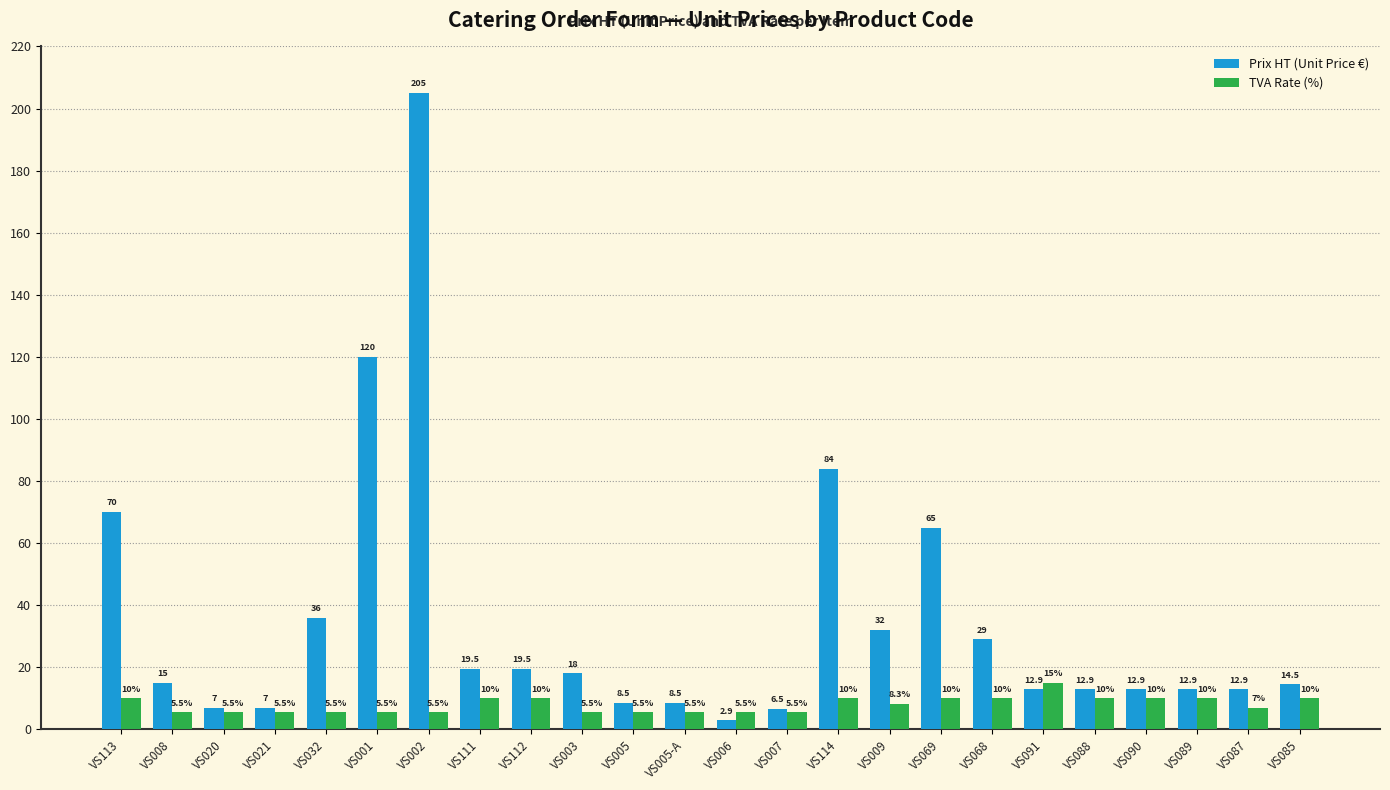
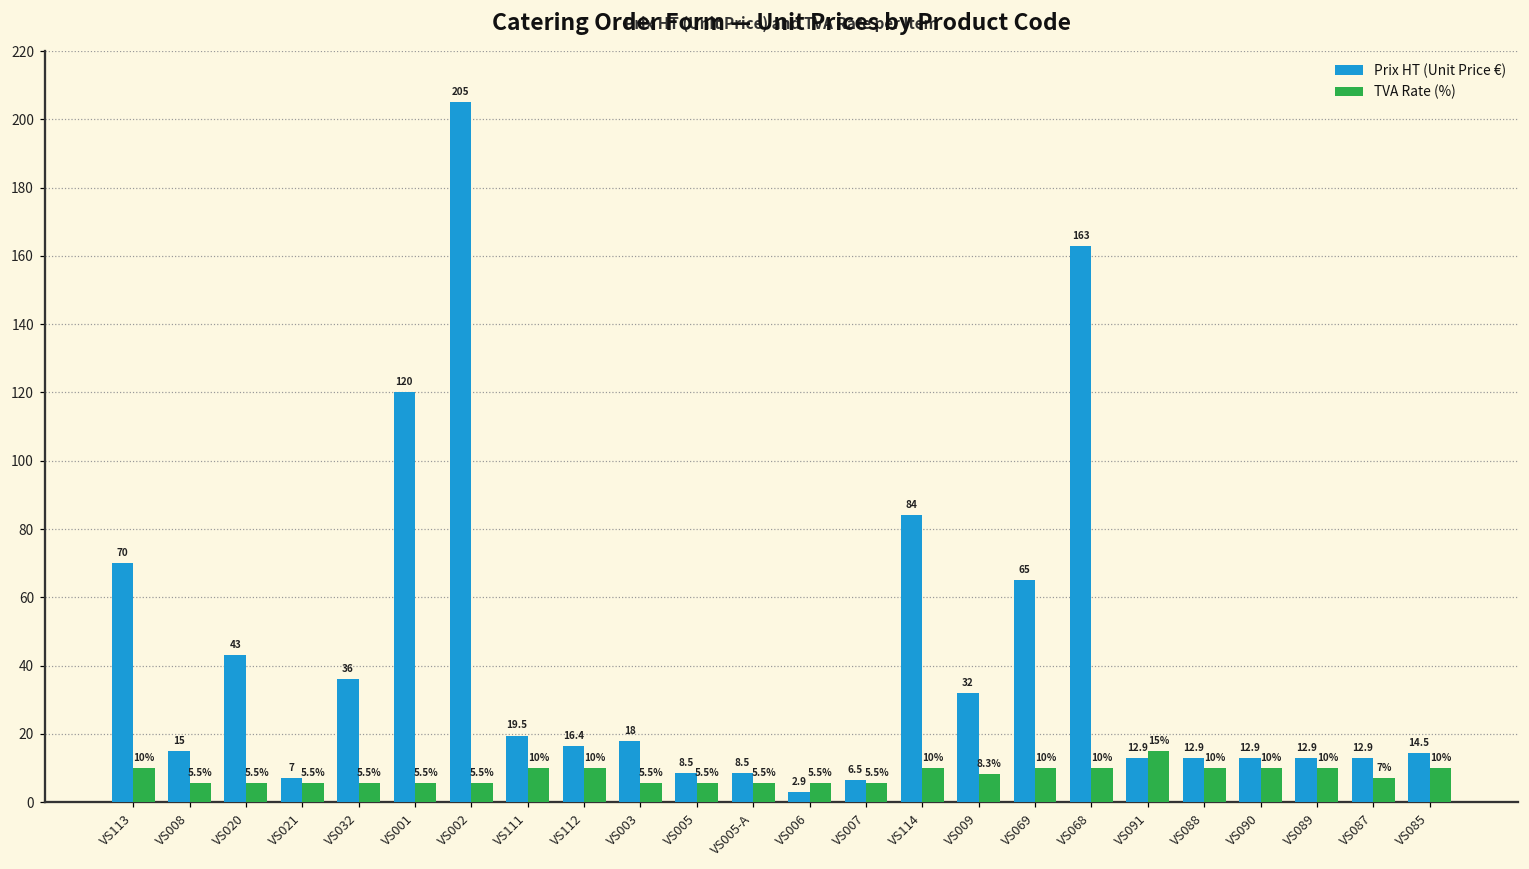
Prix HT (Unit Price €), VS020: 7 -> 43
Prix HT (Unit Price €), VS112: 19.5 -> 16.4
Prix HT (Unit Price €), VS068: 29 -> 163
